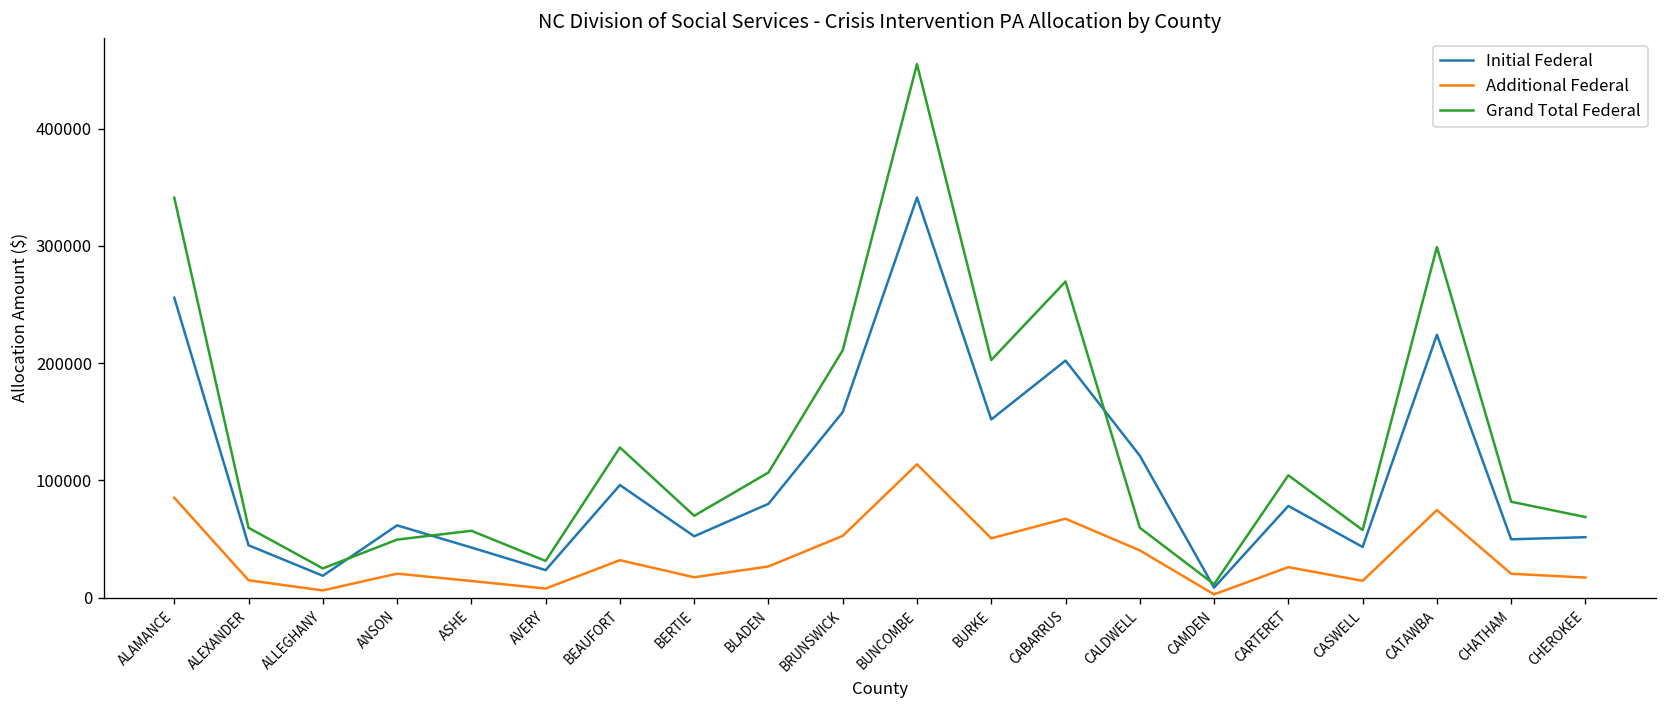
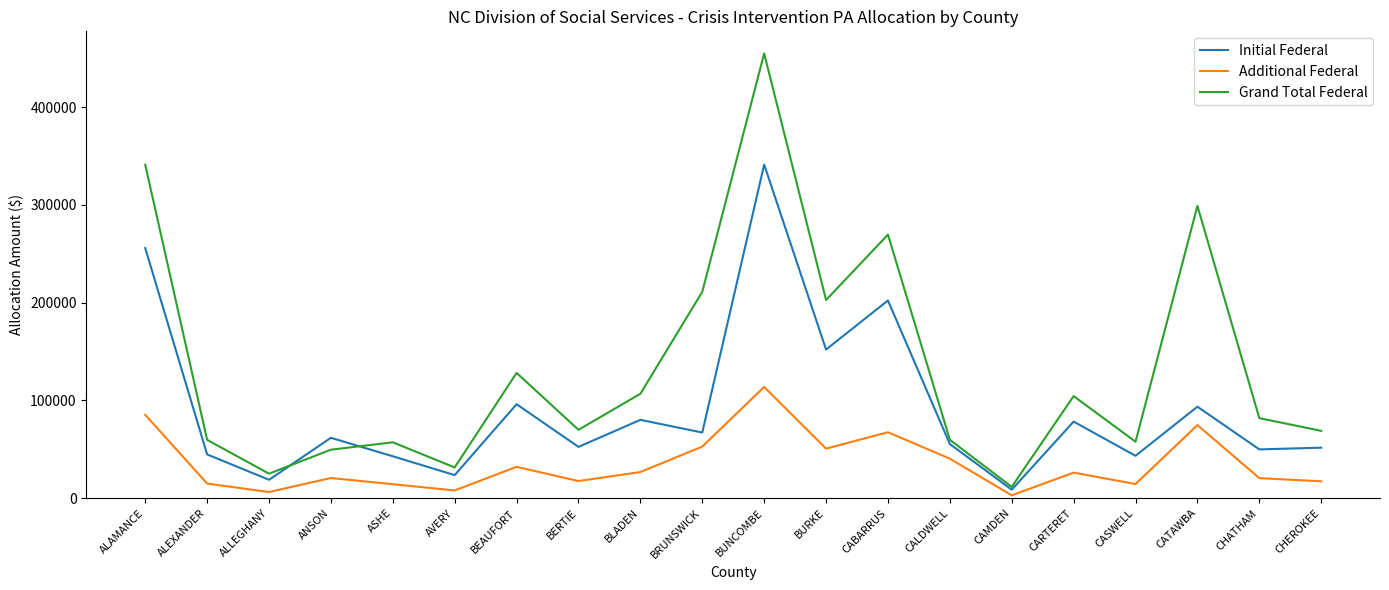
Initial Federal, BRUNSWICK: 160000 -> 70000
Initial Federal, CALDWELL: 120000 -> 60000
Initial Federal, CATAWBA: 220000 -> 90000
